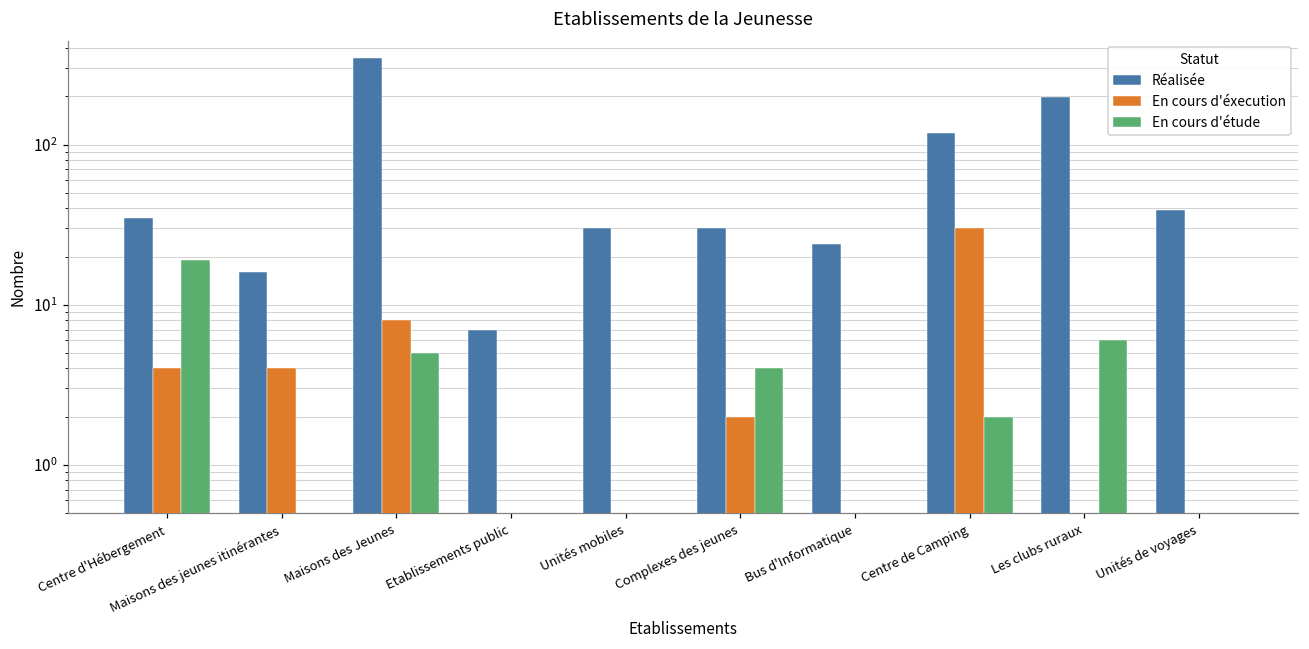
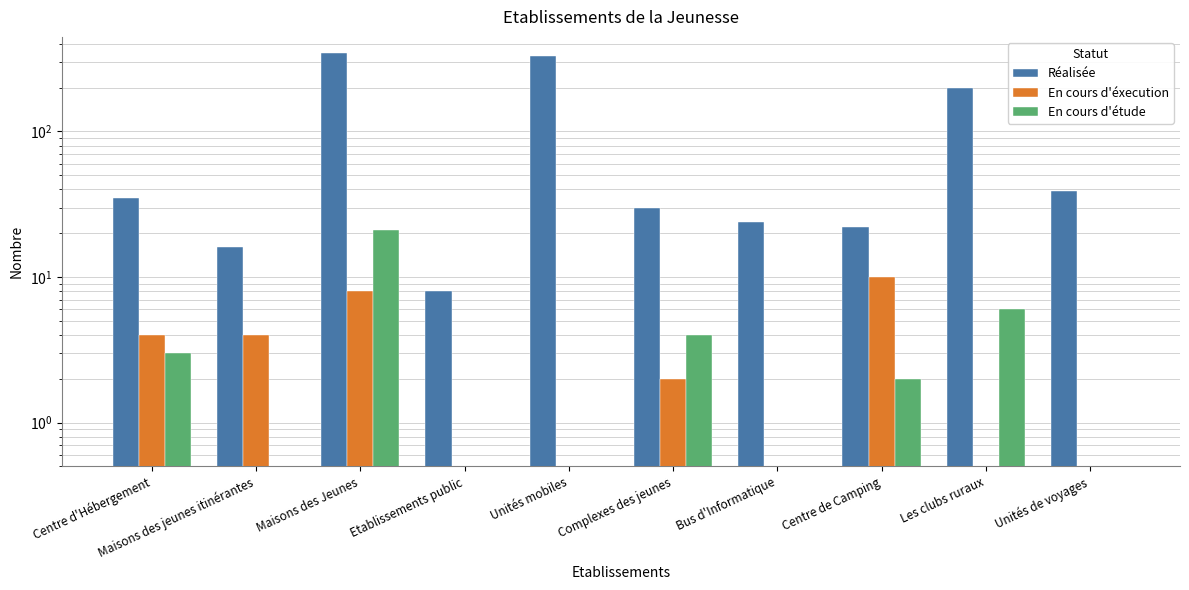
En cours d'étude, Centre d'Hébergement: 19 -> 3
En cours d'étude, Maisons des Jeunes: 5 -> 21
Réalisée, Etablissements public: 7 -> 8
Réalisée, Unités mobiles: 30 -> 330
Réalisée, Centre de Camping: 120 -> 22
En cours d'éxecution, Centre de Camping: 30 -> 10
